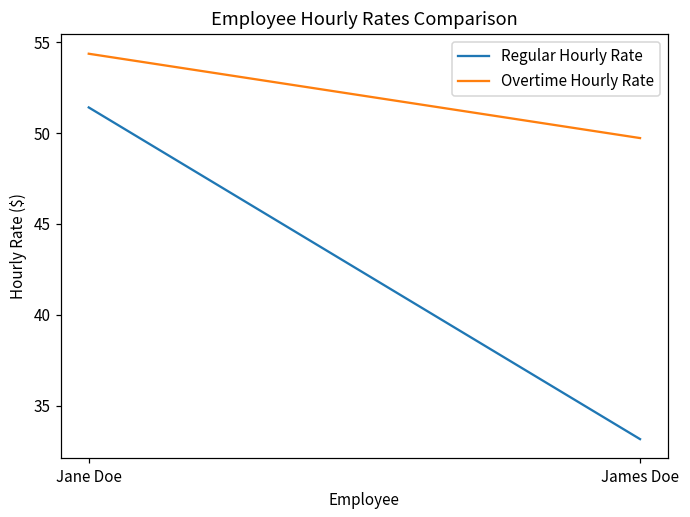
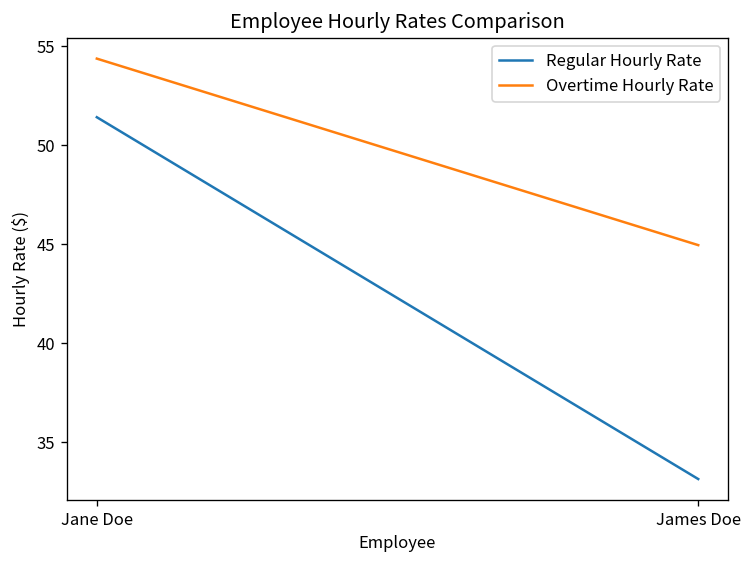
Overtime Hourly Rate, James Doe: 49.7 -> 45.0
